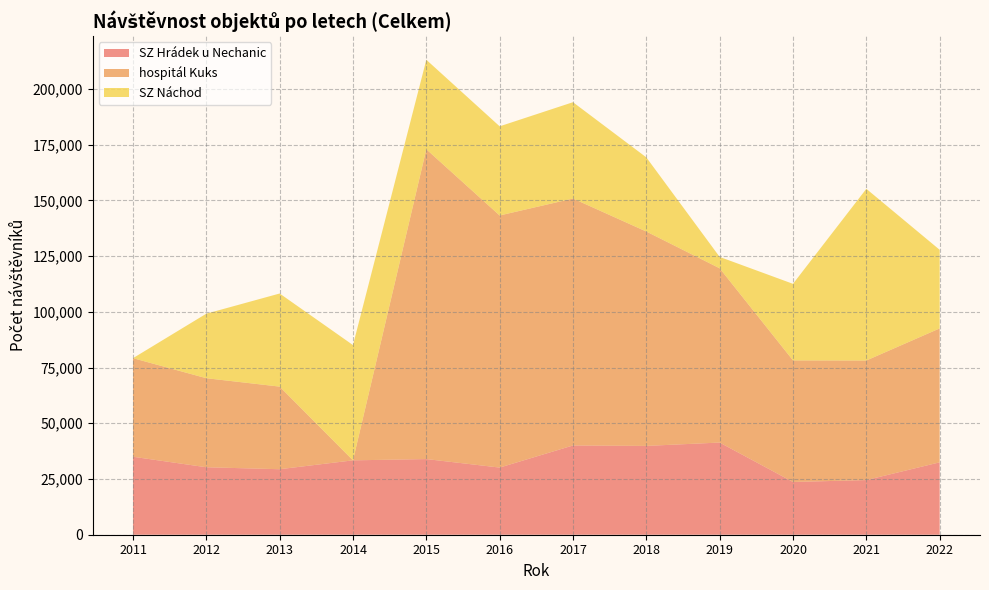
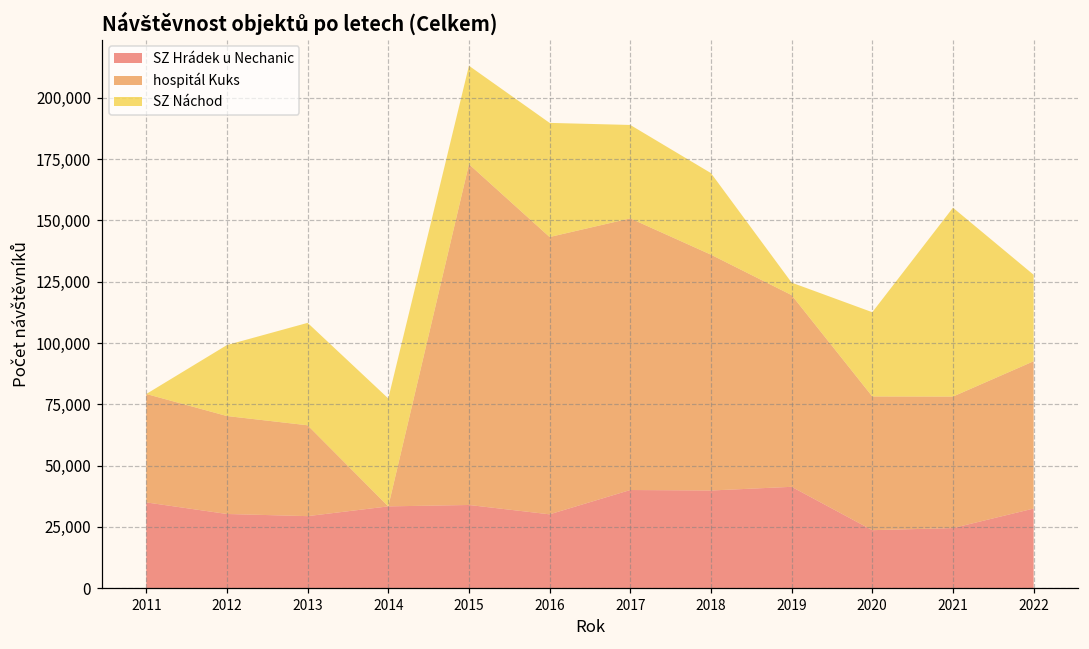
SZ Náchod, 2014: 52,000 -> 44,000
SZ Náchod, 2016: 40,000 -> 47,000
SZ Náchod, 2017: 43,000 -> 38,000
